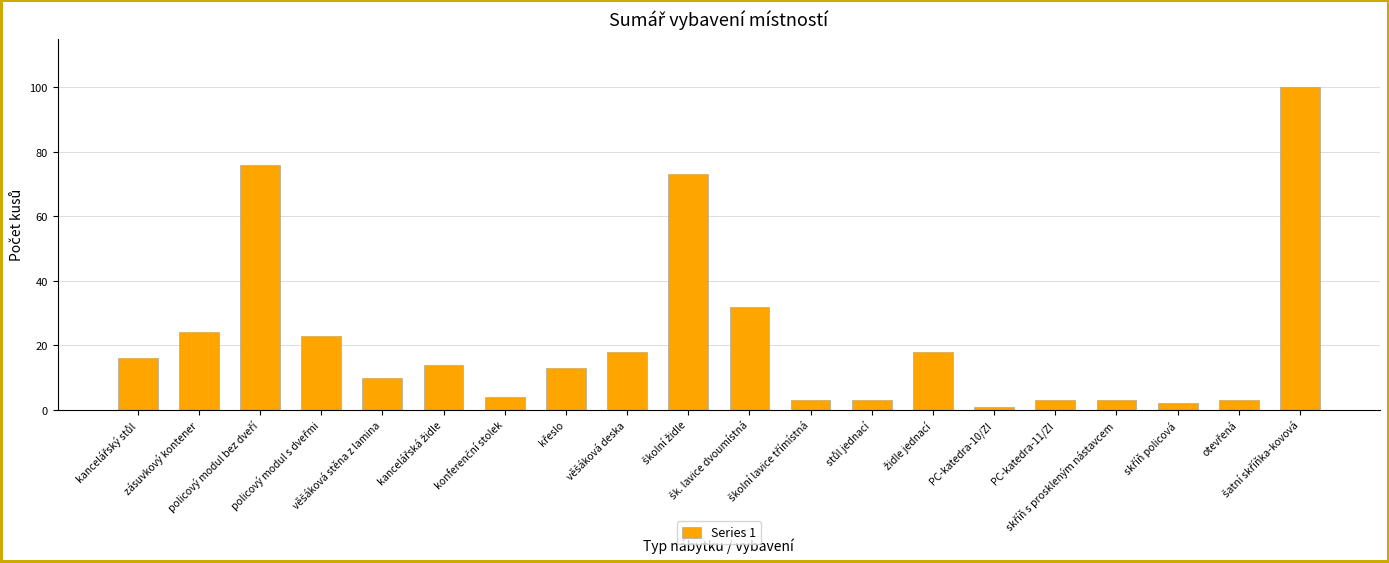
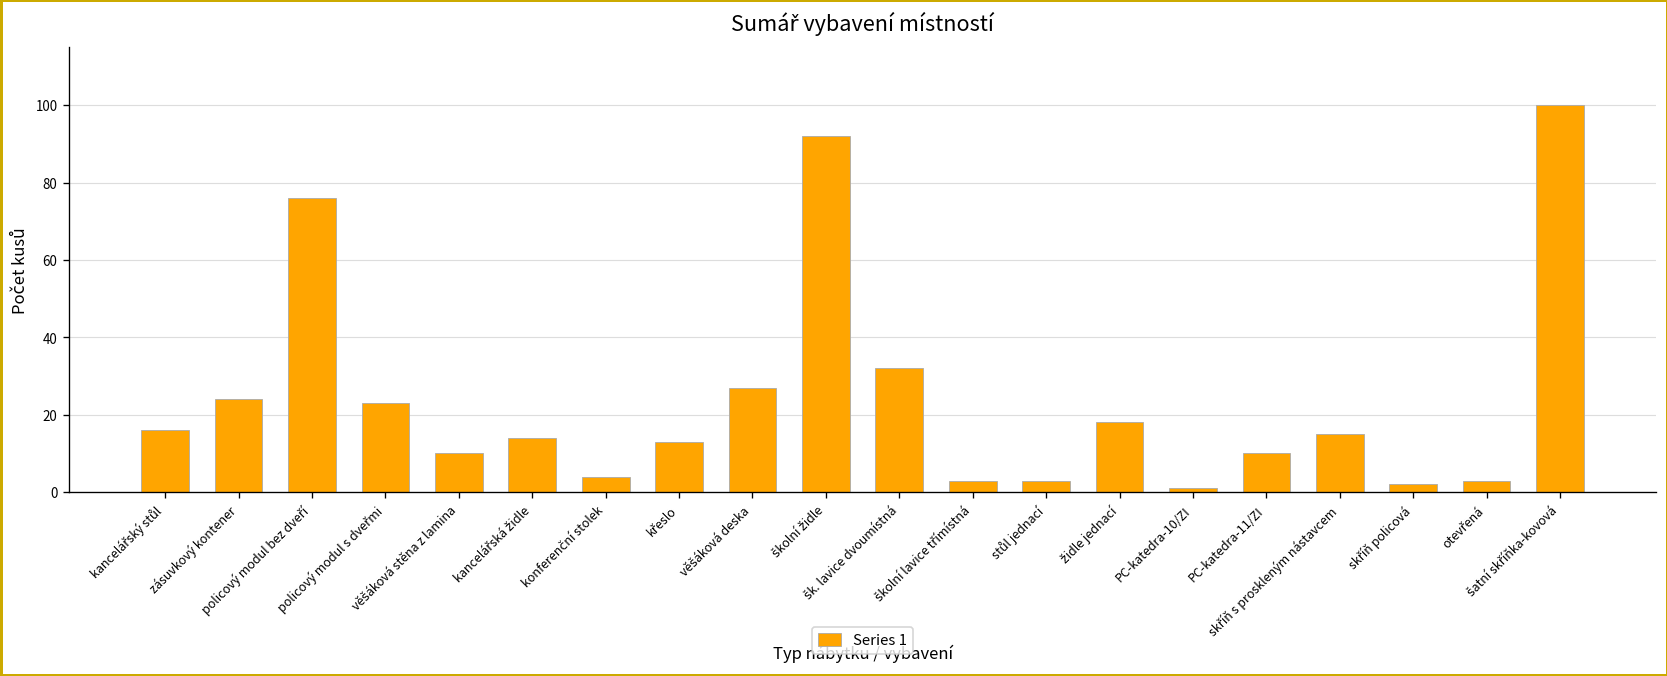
věšáková deska: 18 -> 27
školní židle: 73 -> 92
PC-katedra-11/ZI: 3 -> 10
skříň s proskleným nástavcem: 3 -> 15
